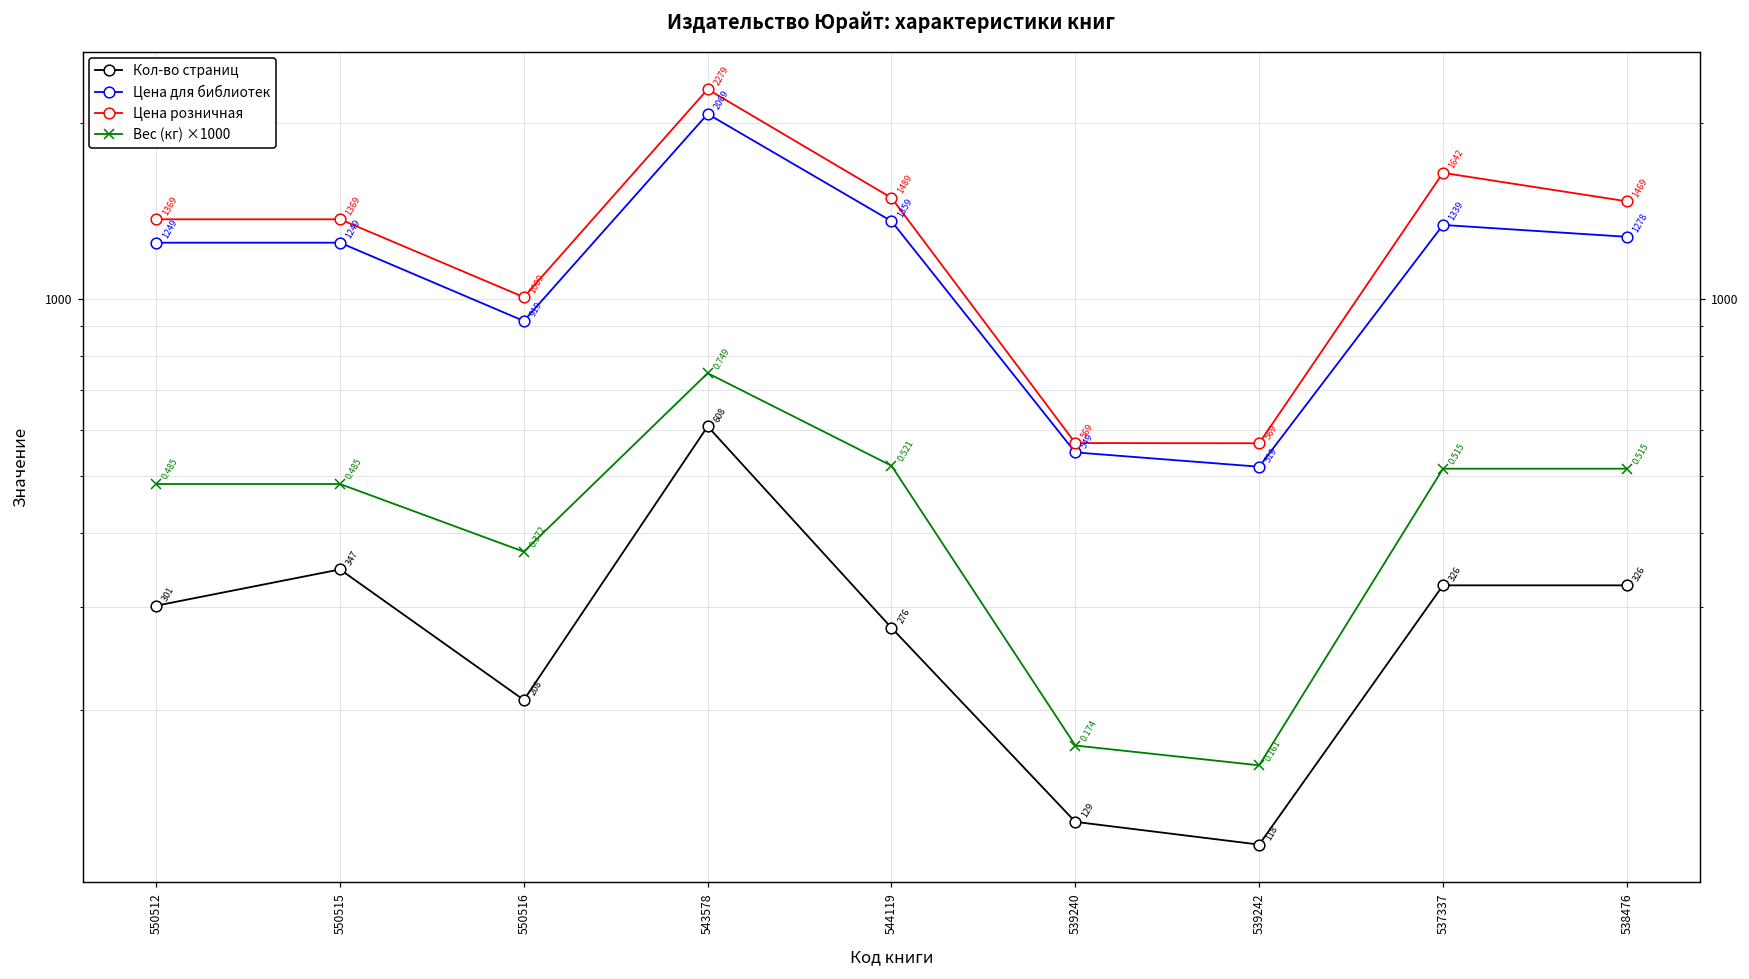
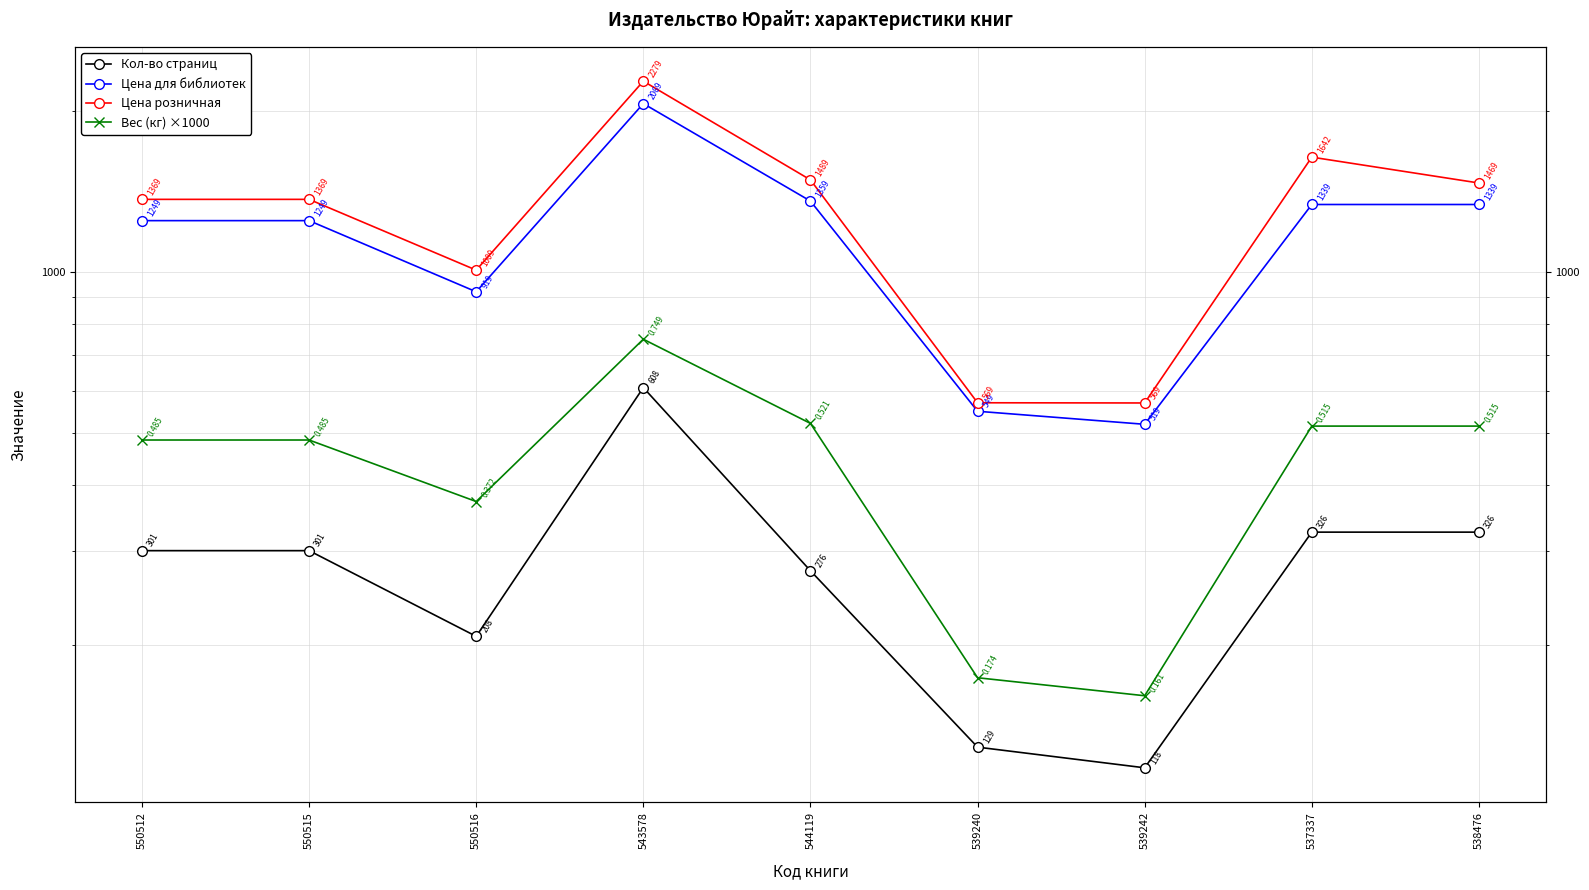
Кол-во страниц, 550515: 347 -> 301
Цена для библиотек, 538476: 1278 -> 1339
